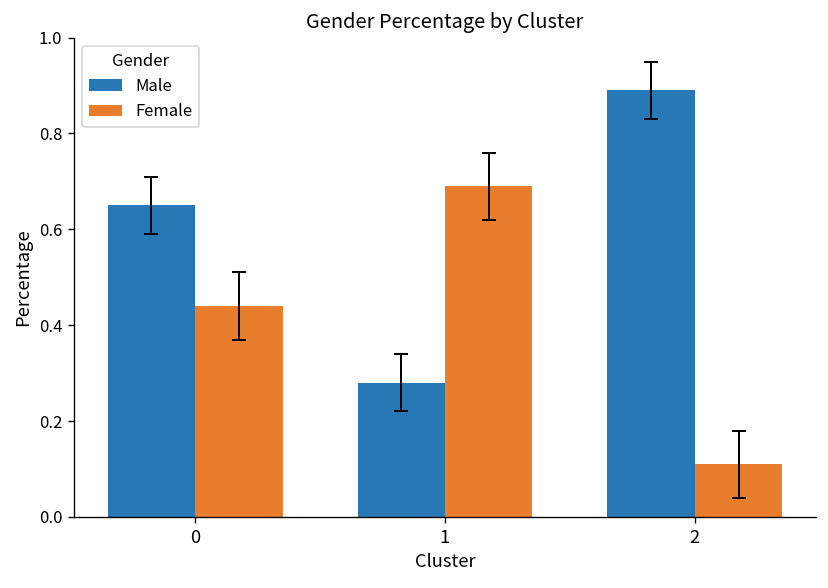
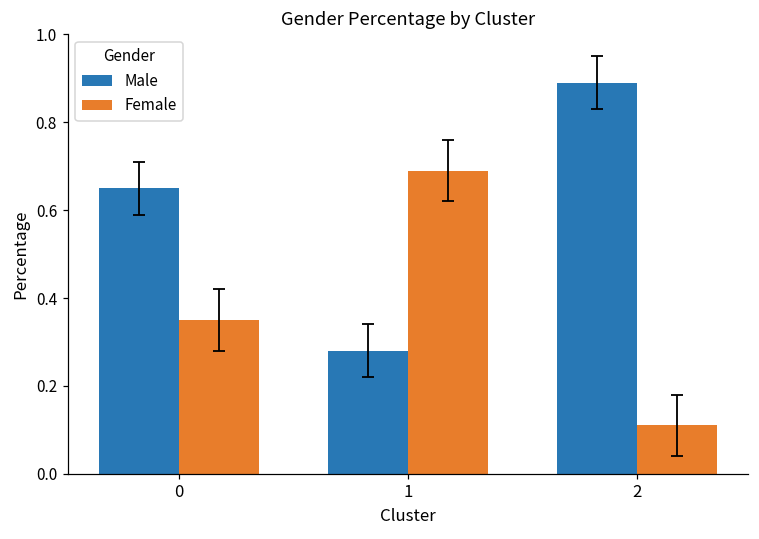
Female, 0: 0.44 -> 0.35
